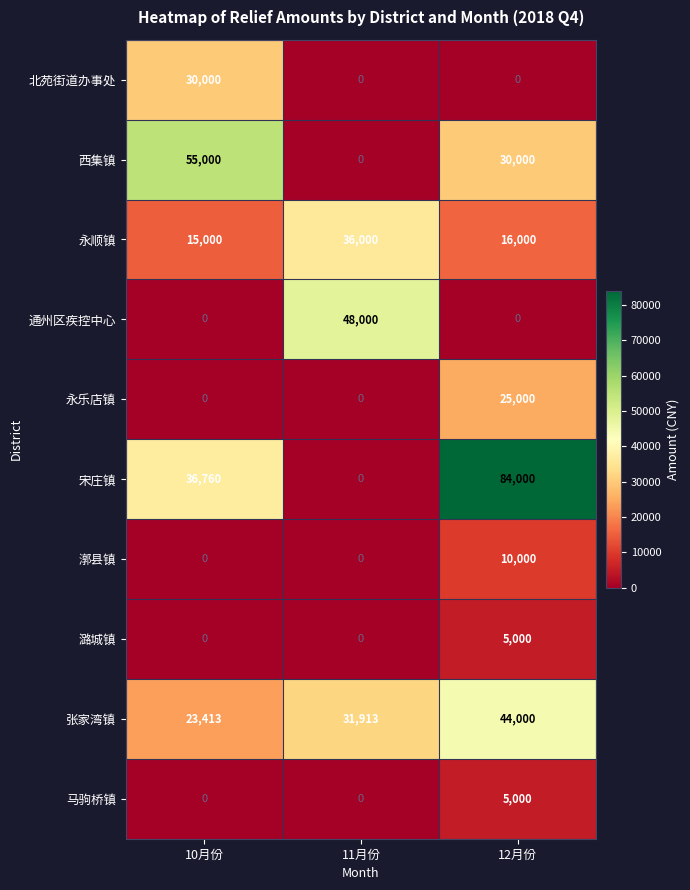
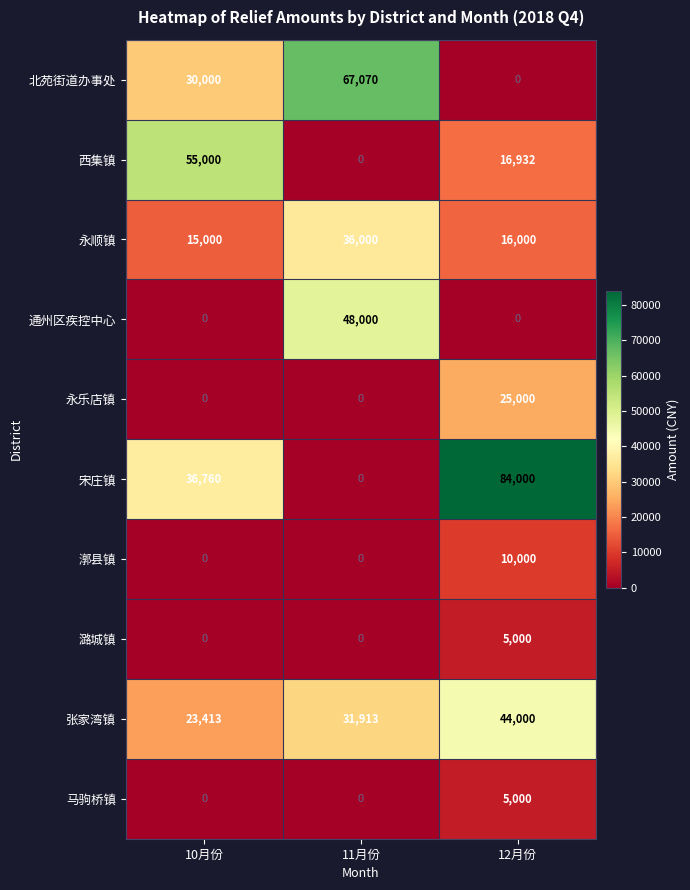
北苑街道办事处, 11月份: 0 -> 67,070
西集镇, 12月份: 30,000 -> 16,932
